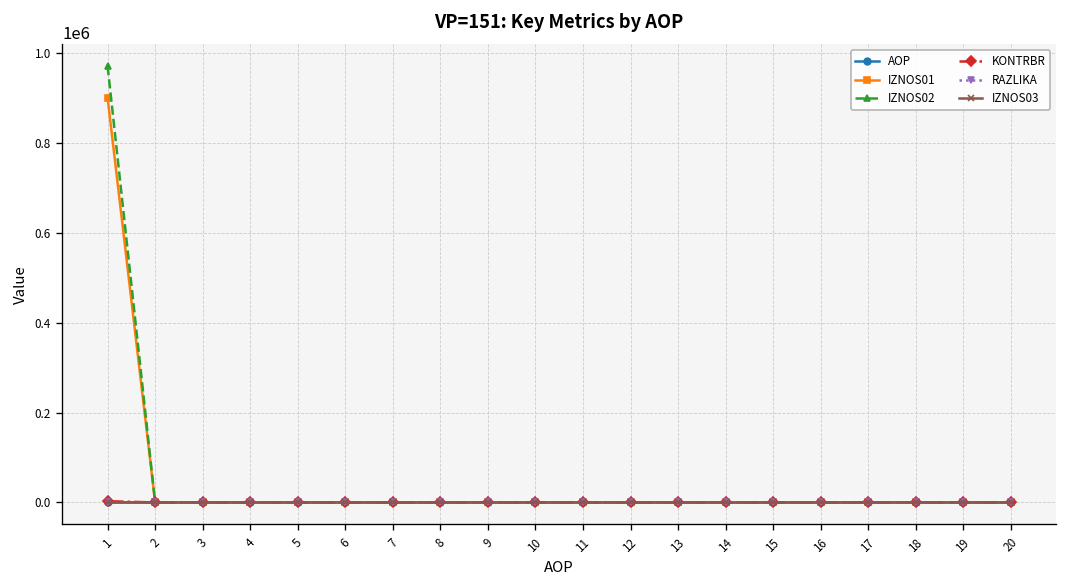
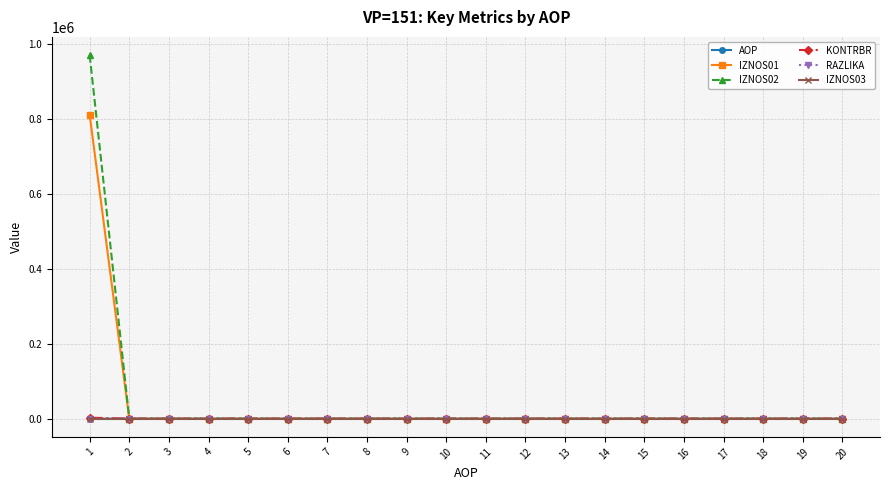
IZNOS01, 1: 900000 -> 810000
